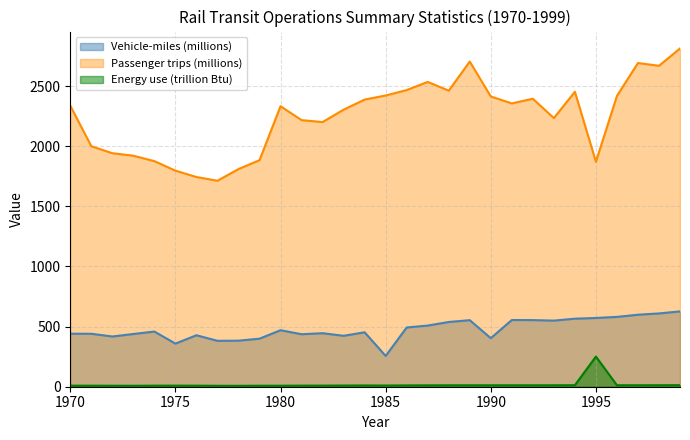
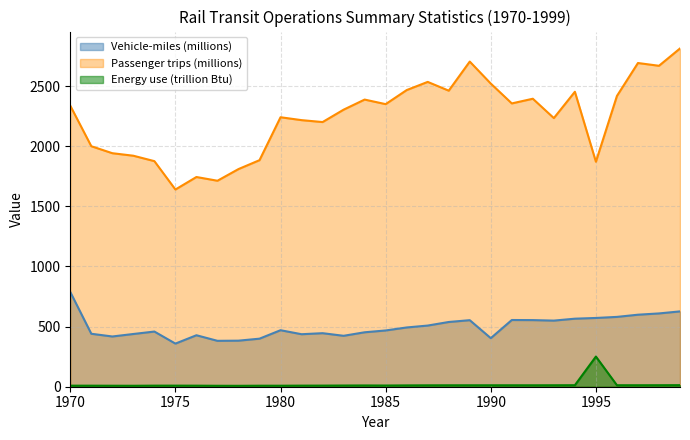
Vehicle-miles (millions), 1970: 440 -> 790
Passenger trips (millions), 1975: 1800 -> 1640
Passenger trips (millions), 1980: 2330 -> 2240
Vehicle-miles (millions), 1985: 260 -> 470
Passenger trips (millions), 1985: 2420 -> 2350
Passenger trips (millions), 1990: 2410 -> 2520
